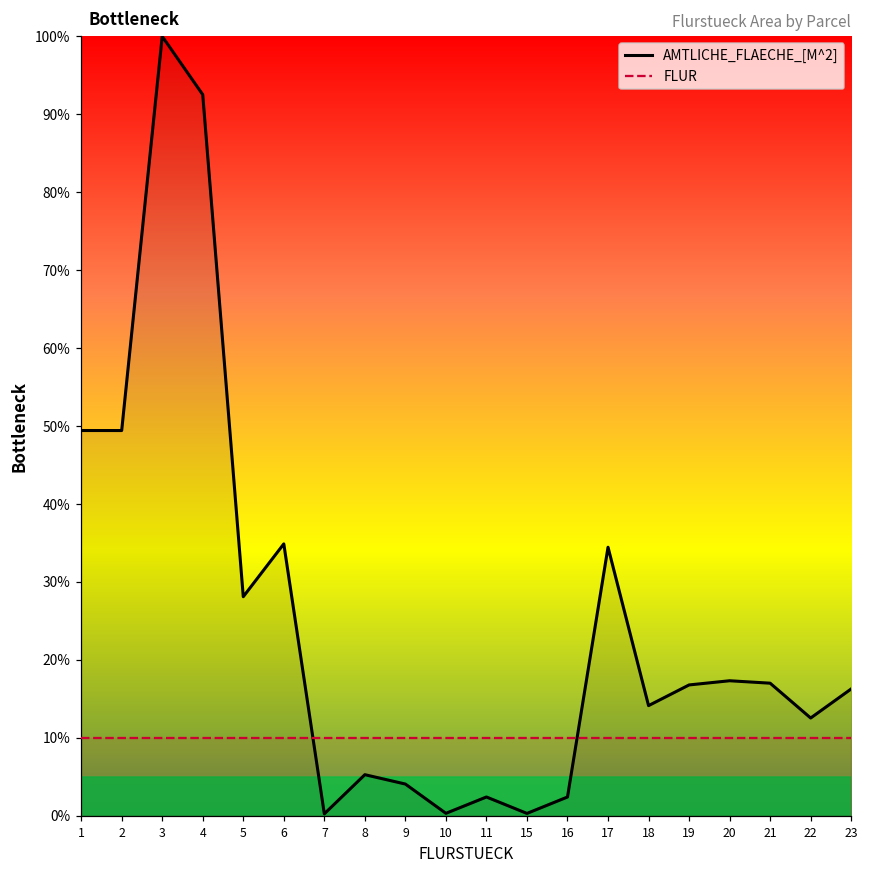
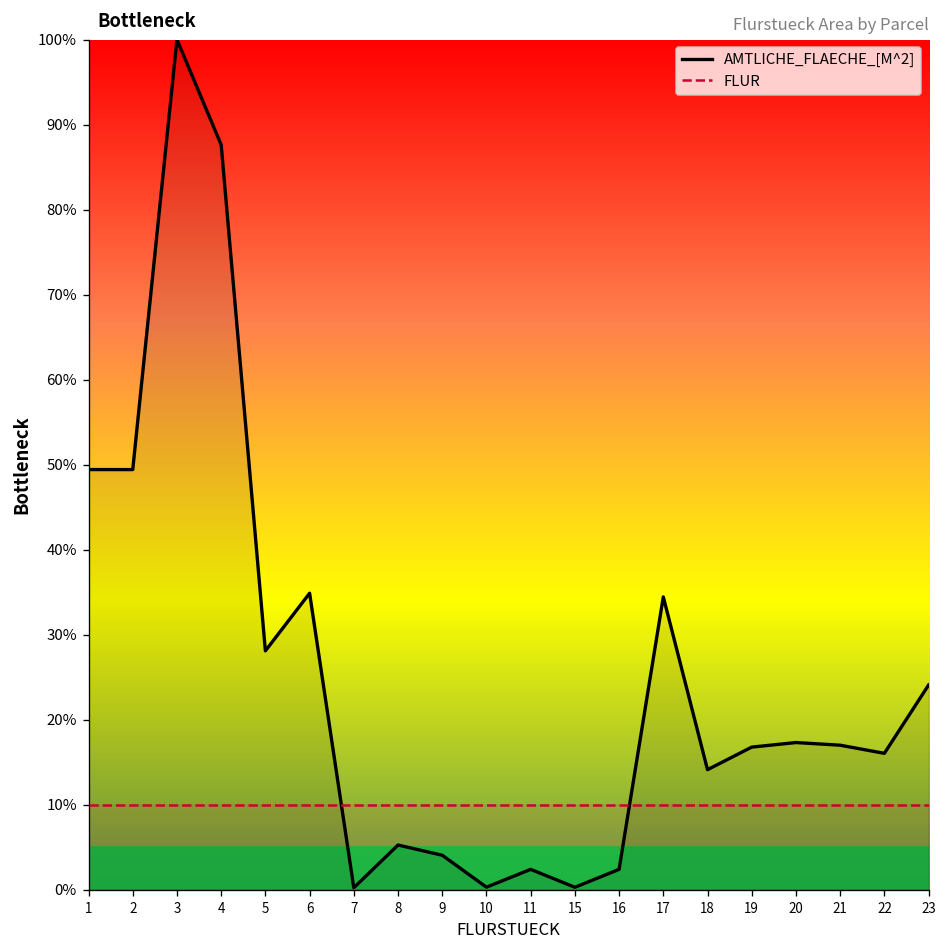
AMTLICHE_FLAECHE_[M^2], 4: 93% -> 88%
AMTLICHE_FLAECHE_[M^2], 22: 13% -> 16%
AMTLICHE_FLAECHE_[M^2], 23: 16% -> 24%
